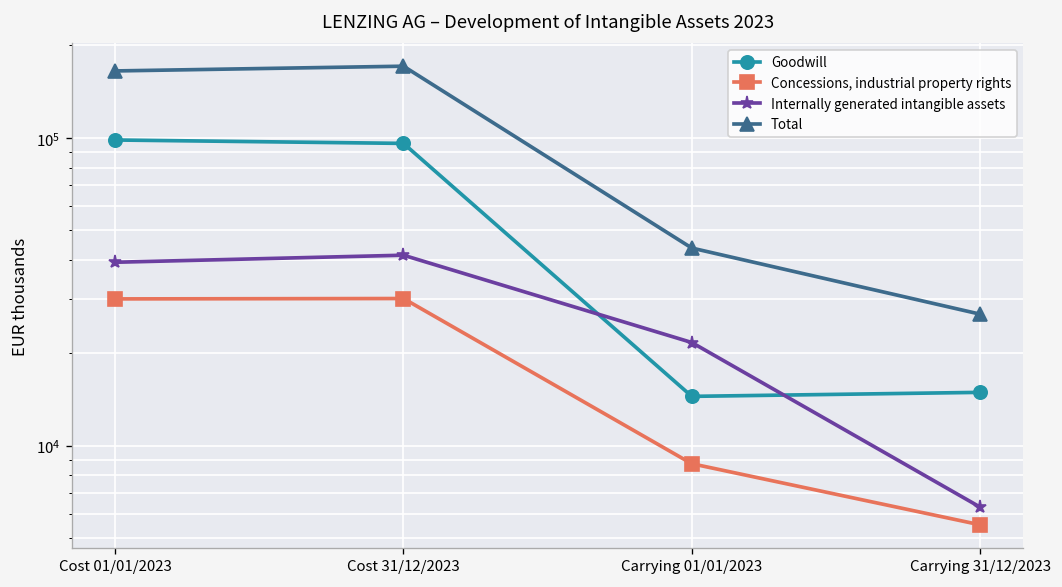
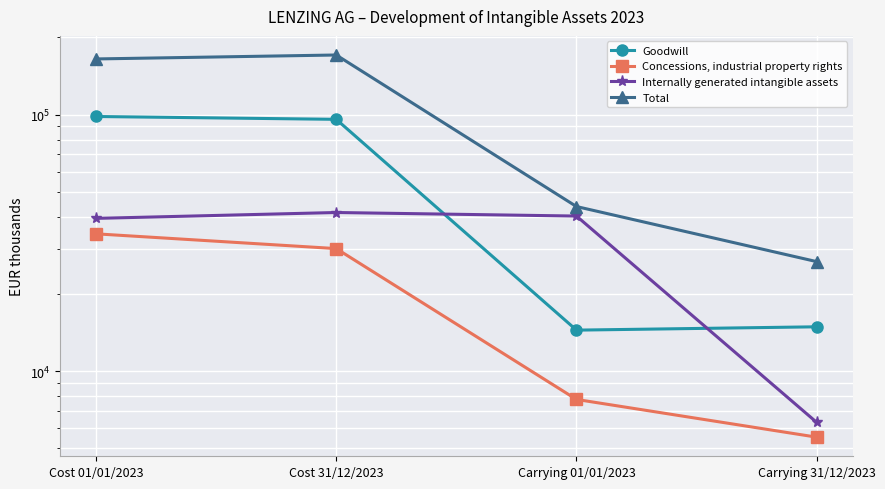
Concessions, industrial property rights, Cost 01/01/2023: 30000 -> 34000
Concessions, industrial property rights, Carrying 01/01/2023: 8700 -> 7800
Internally generated intangible assets, Carrying 01/01/2023: 22000 -> 40000
